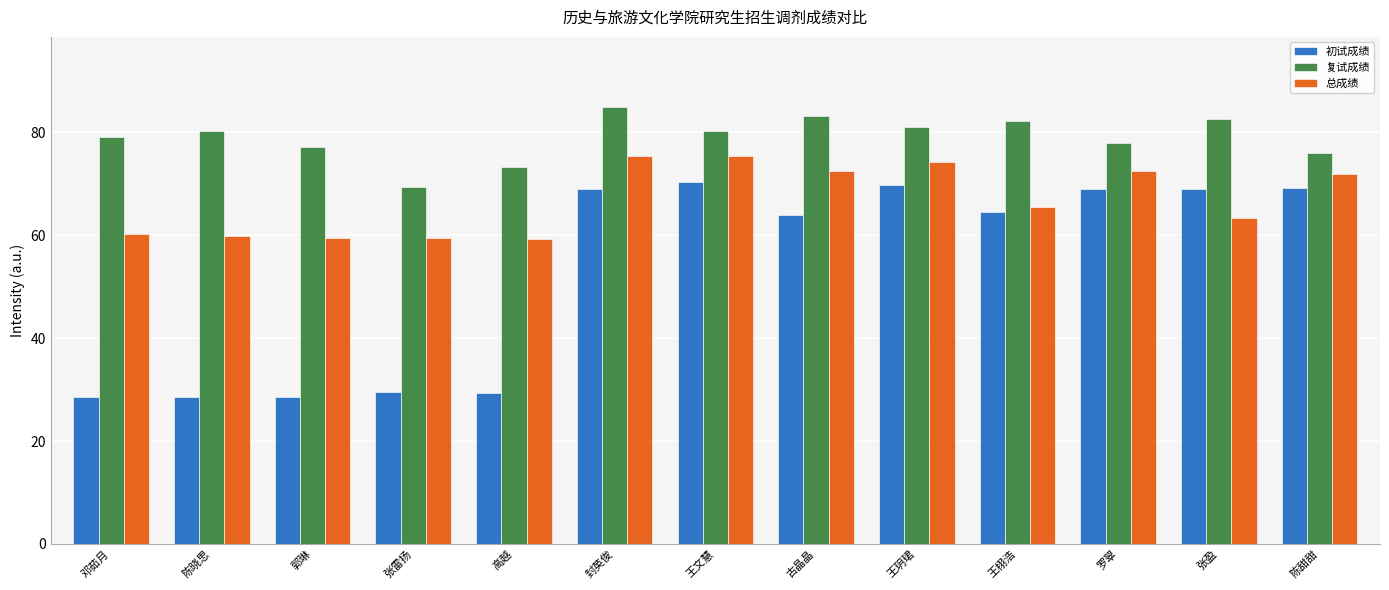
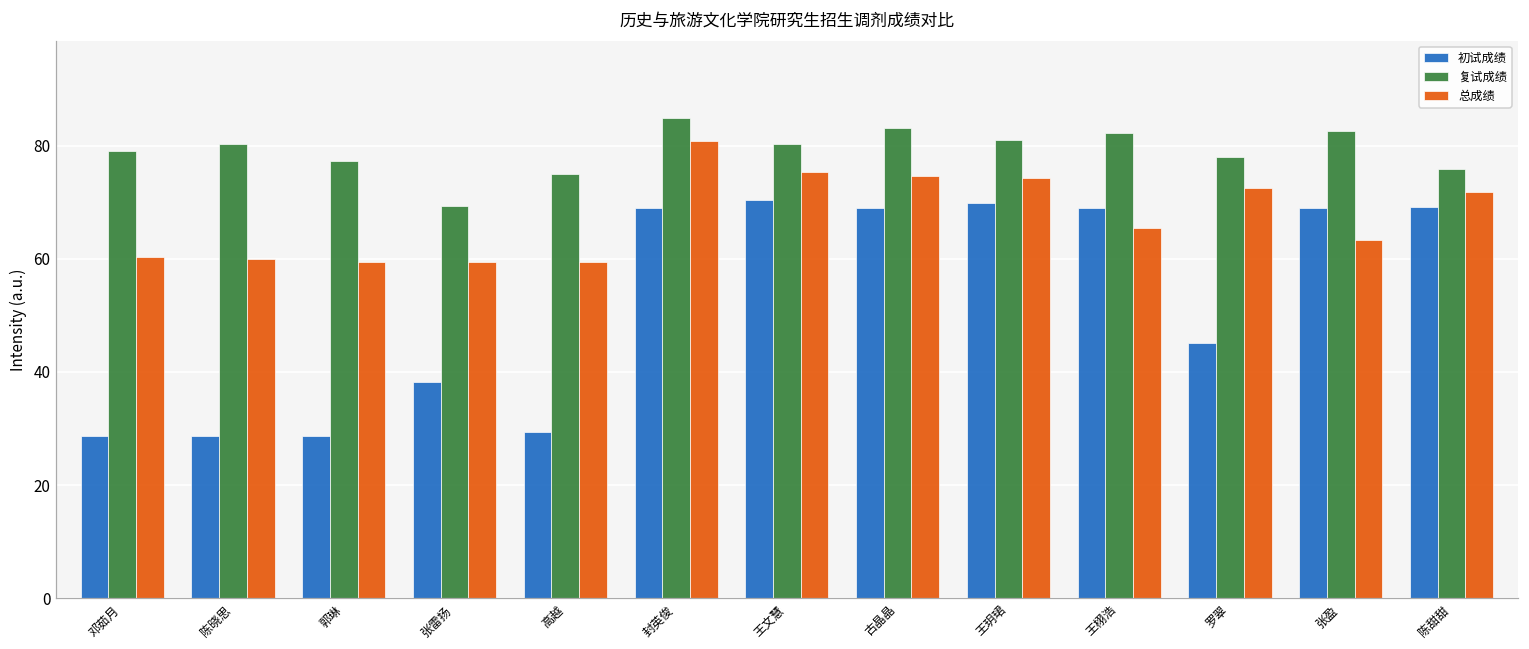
初试成绩, 张雷扬: 30 -> 38
复试成绩, 高越: 73 -> 75
总成绩, 封英俊: 75 -> 81
初试成绩, 古晶晶: 64 -> 69
总成绩, 古晶晶: 73 -> 75
初试成绩, 王栩浩: 65 -> 69
初试成绩, 罗翠: 69 -> 45
